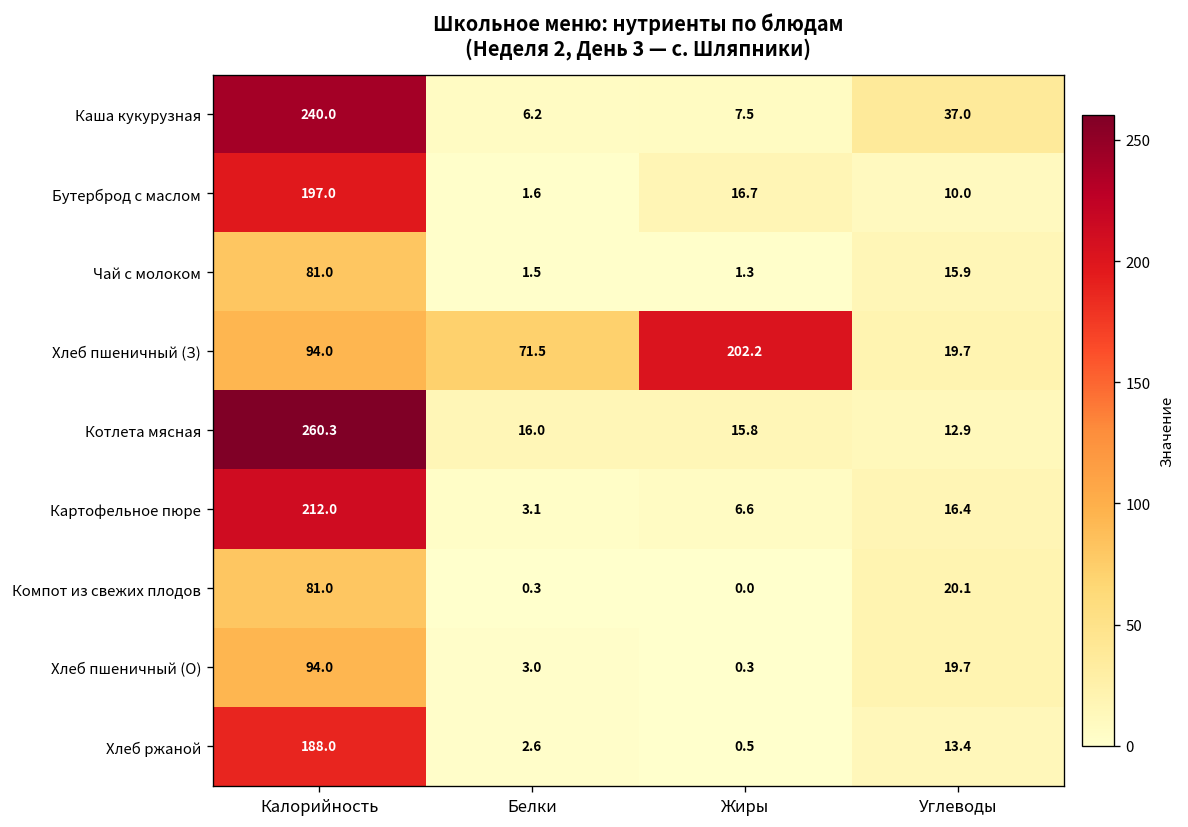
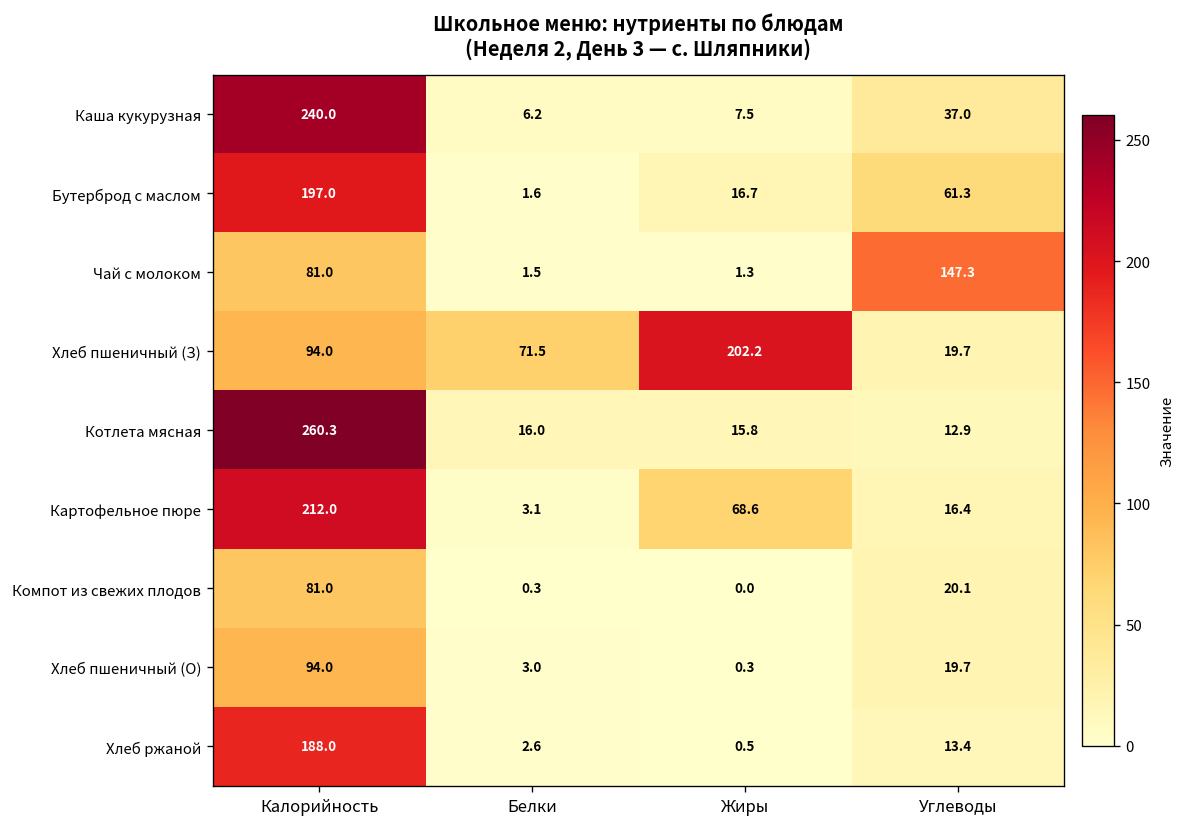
Бутерброд с маслом, Углеводы: 10.0 -> 61.3
Чай с молоком, Углеводы: 15.9 -> 147.3
Картофельное пюре, Жиры: 6.6 -> 68.6
